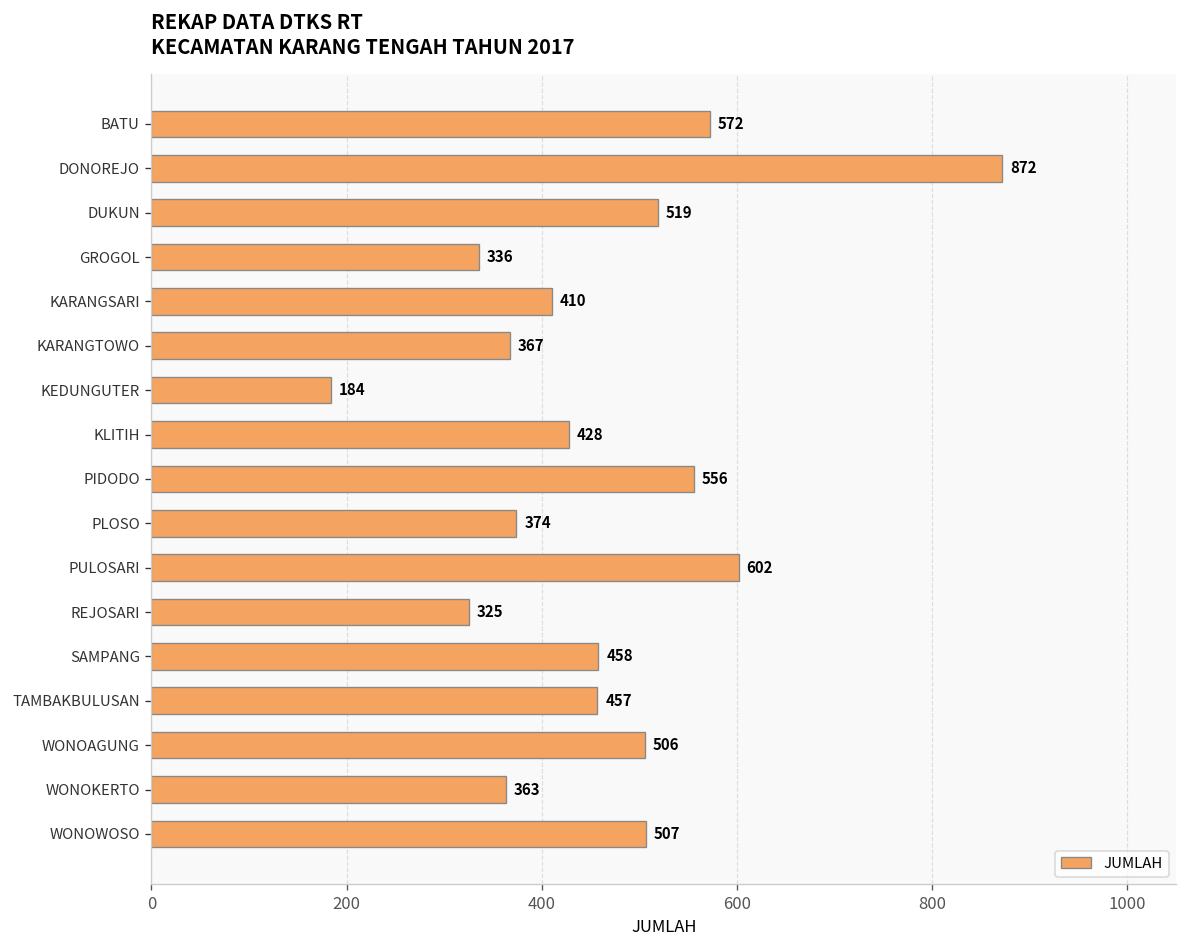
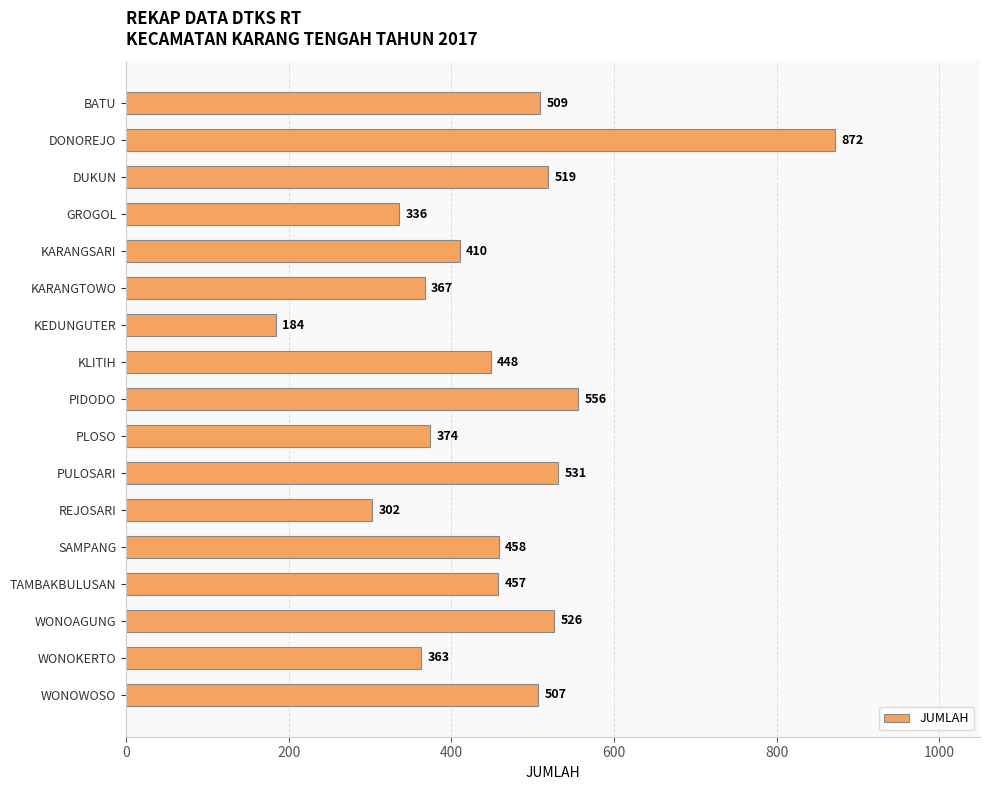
BATU: 572 -> 509
KLITIH: 428 -> 448
PULOSARI: 602 -> 531
REJOSARI: 325 -> 302
WONOAGUNG: 506 -> 526
